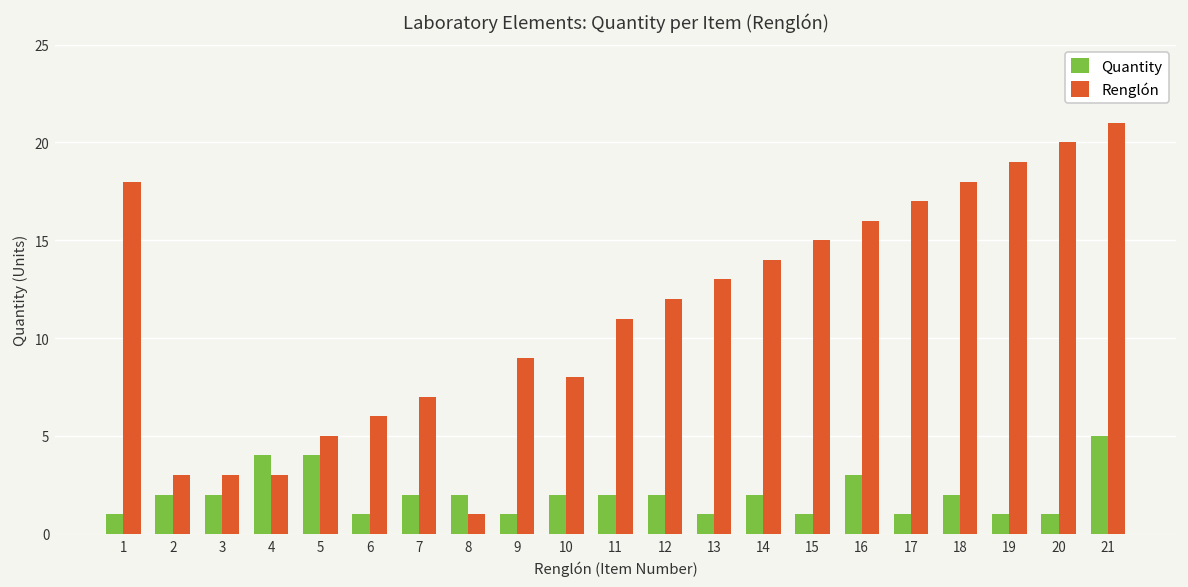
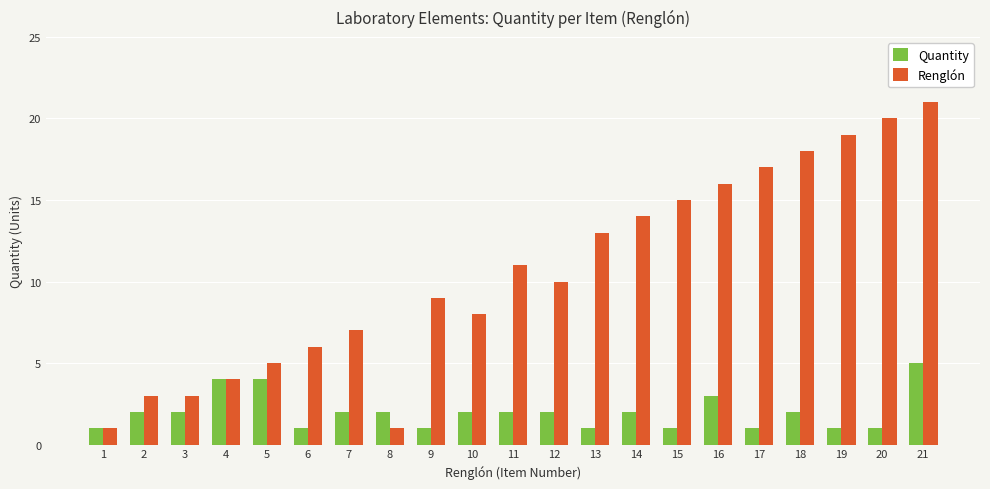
Renglón, 1: 18 -> 1
Renglón, 4: 3 -> 4
Renglón, 12: 12 -> 10
